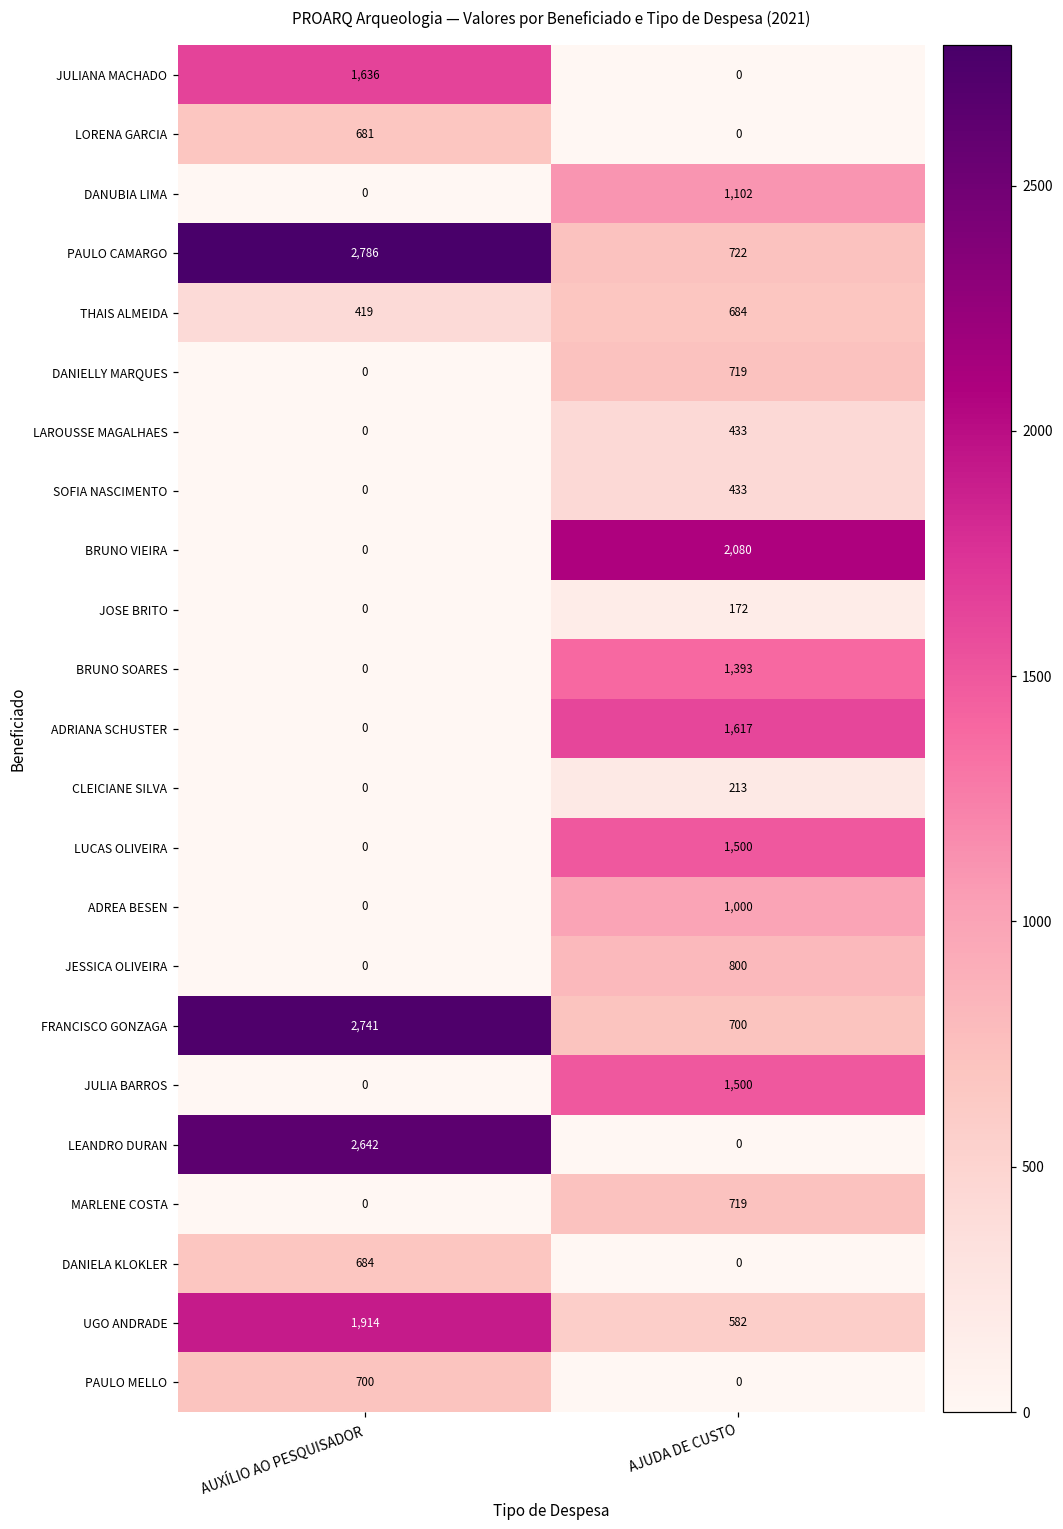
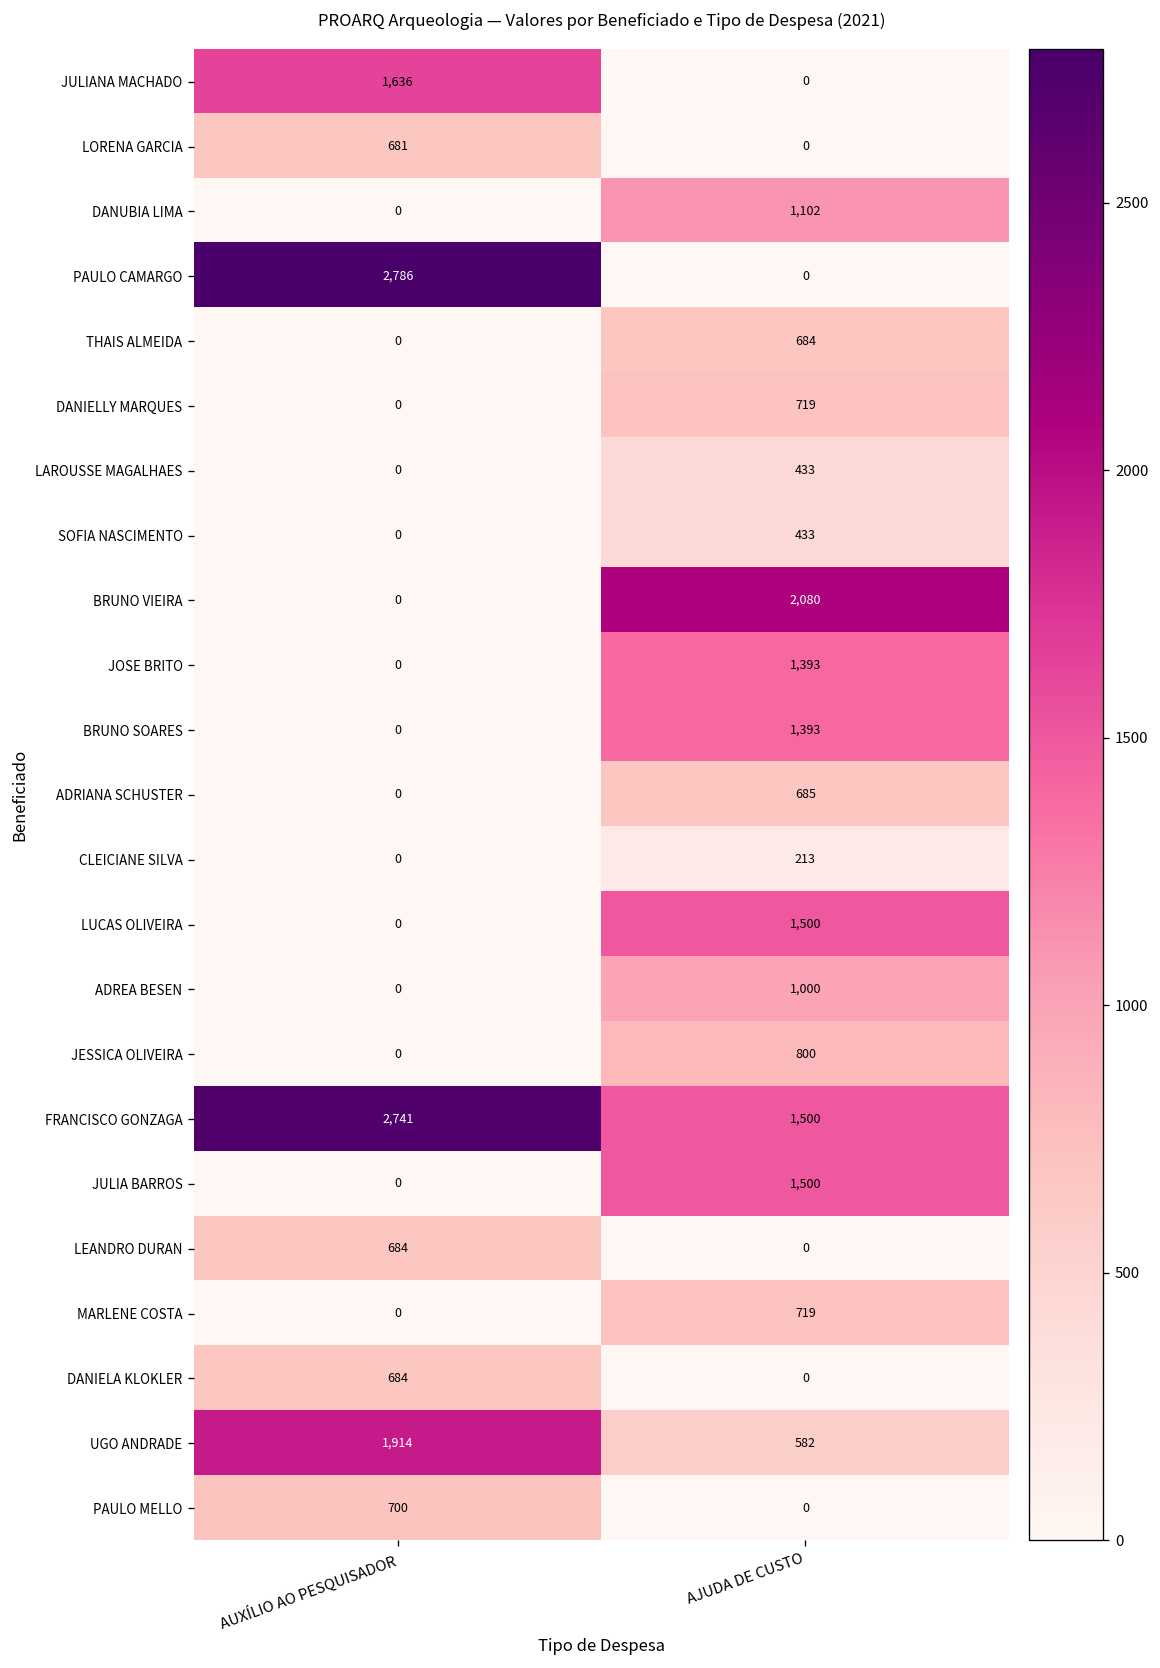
PAULO CAMARGO, AJUDA DE CUSTO: 722 -> 0
THAIS ALMEIDA, AUXÍLIO AO PESQUISADOR: 419 -> 0
JOSE BRITO, AJUDA DE CUSTO: 172 -> 1,393
ADRIANA SCHUSTER, AJUDA DE CUSTO: 1,617 -> 685
FRANCISCO GONZAGA, AJUDA DE CUSTO: 700 -> 1,500
LEANDRO DURAN, AUXÍLIO AO PESQUISADOR: 2,642 -> 684
